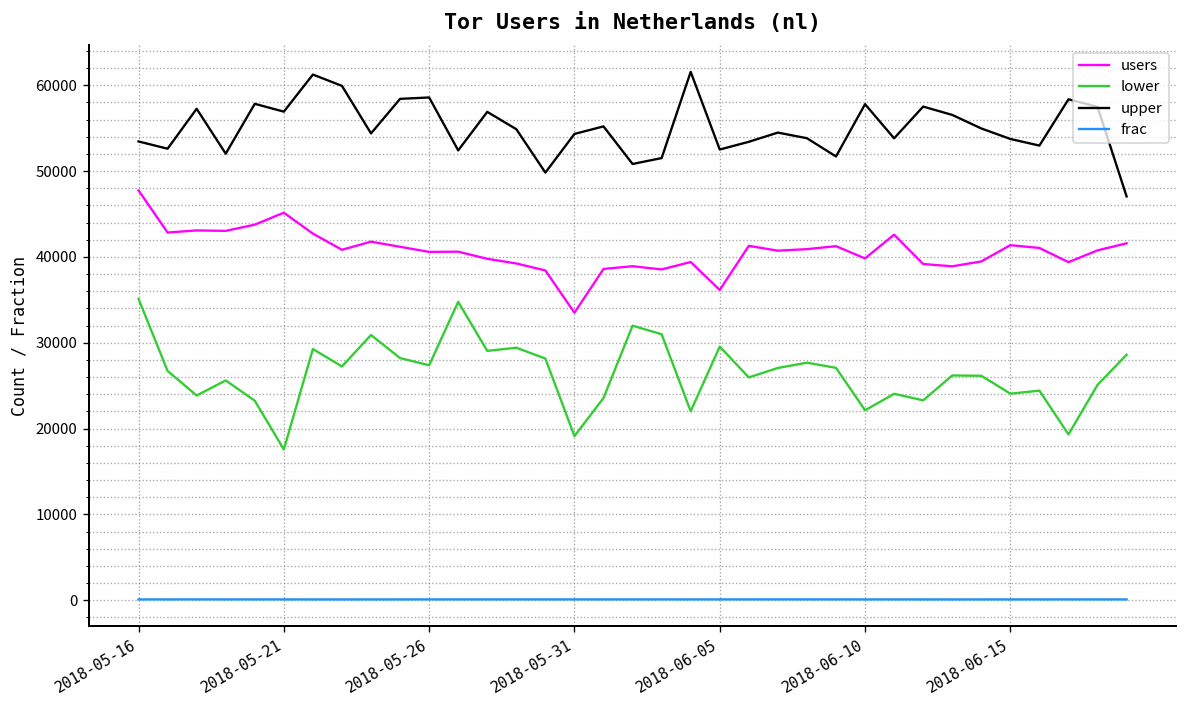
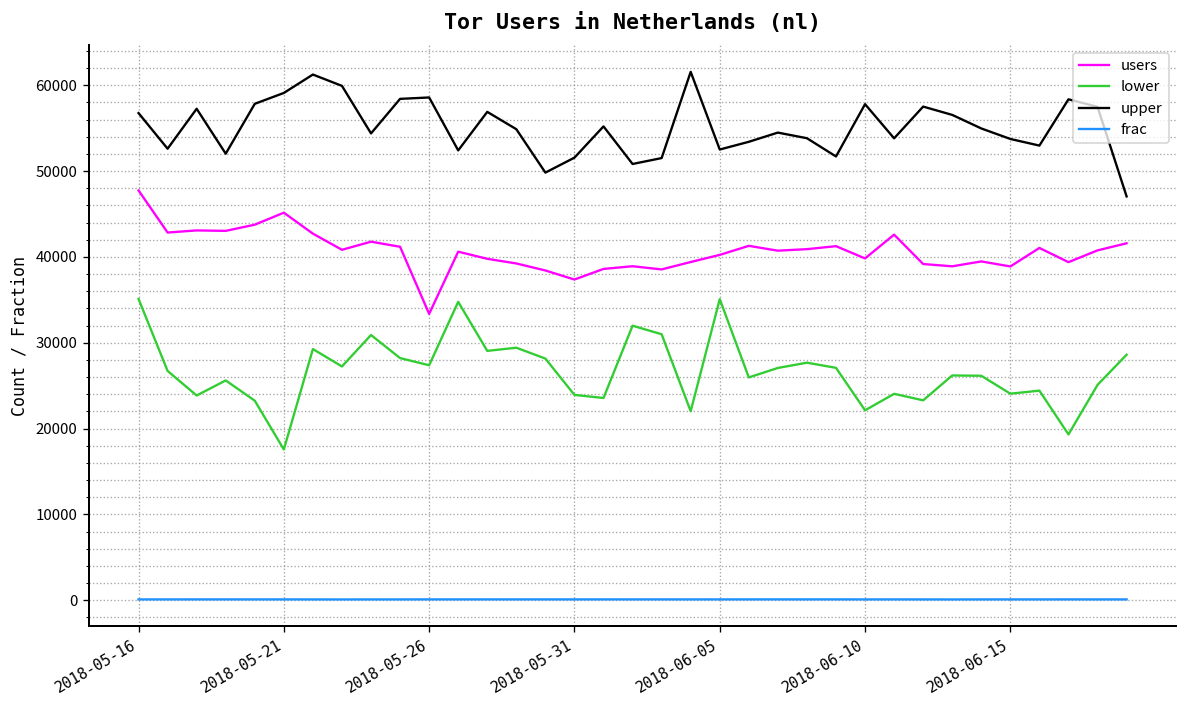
upper, 2018-05-16: 53000 -> 57000
upper, 2018-05-21: 57000 -> 59000
users, 2018-05-26: 41000 -> 33000
users, 2018-05-31: 34000 -> 37000
lower, 2018-05-31: 19000 -> 24000
upper, 2018-05-31: 54000 -> 52000
users, 2018-06-05: 36000 -> 40000
lower, 2018-06-05: 30000 -> 35000
users, 2018-06-15: 41000 -> 39000
